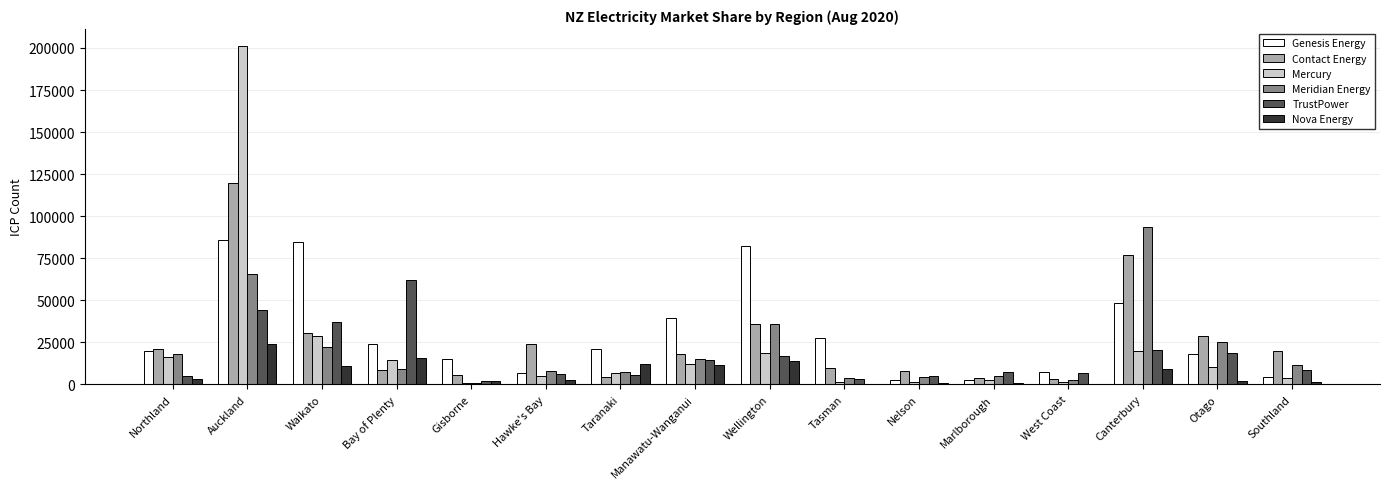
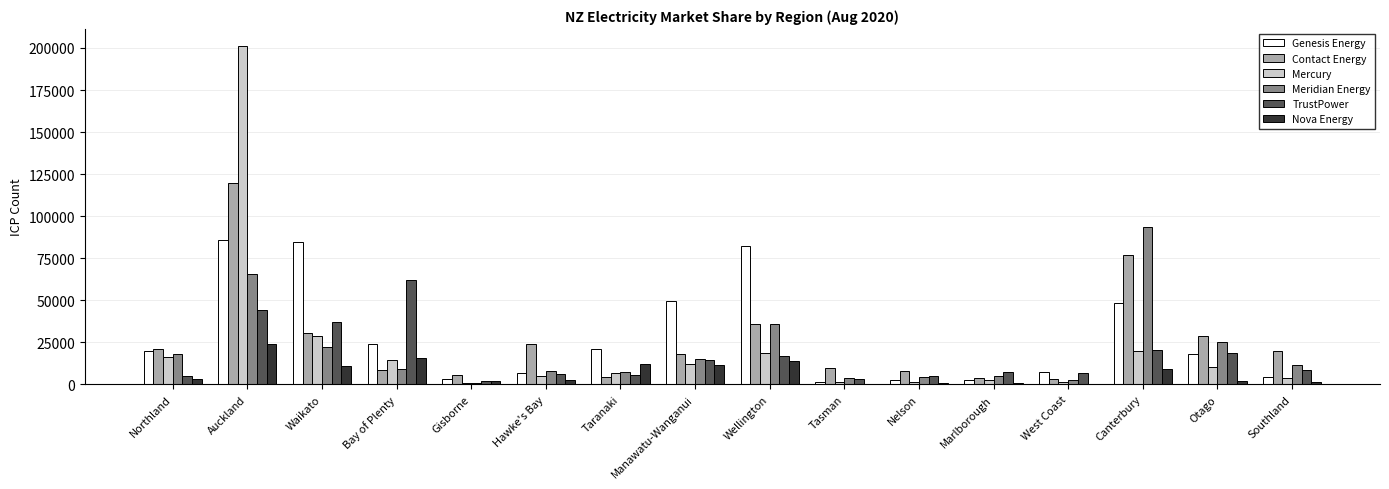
Genesis Energy, Gisborne: 15000 -> 3000
Genesis Energy, Manawatu-Wanganui: 39000 -> 49000
Genesis Energy, Tasman: 27000 -> 2000
